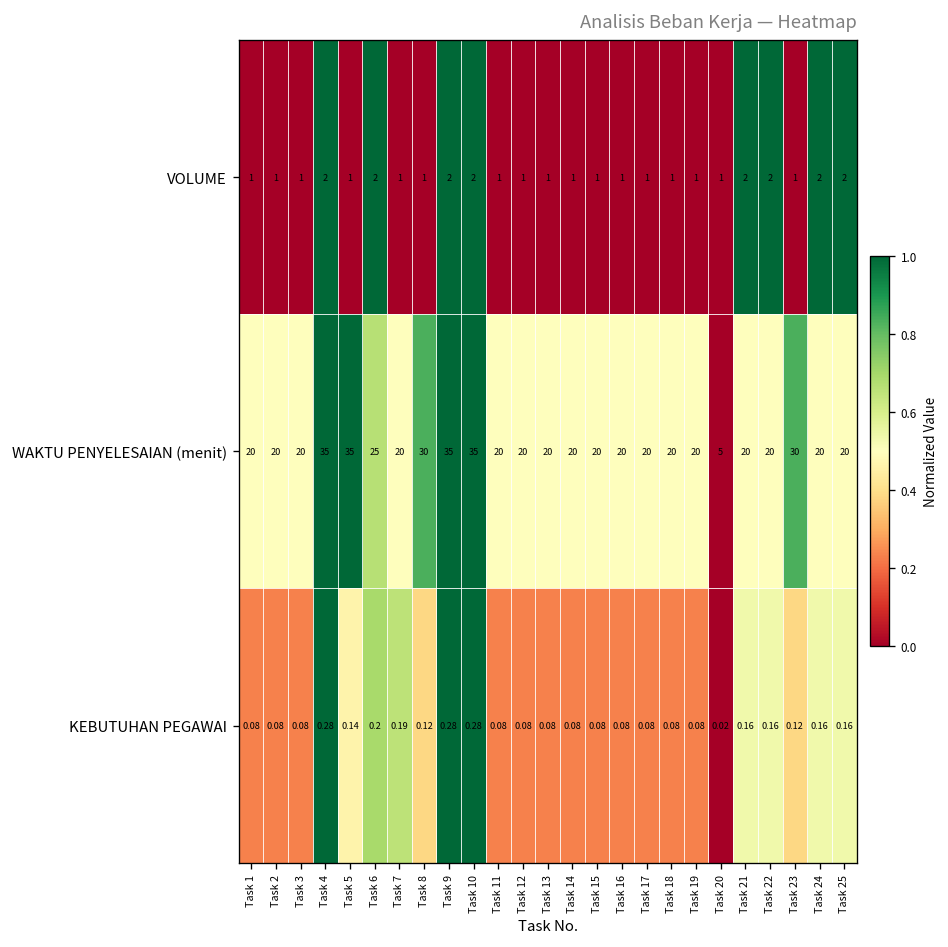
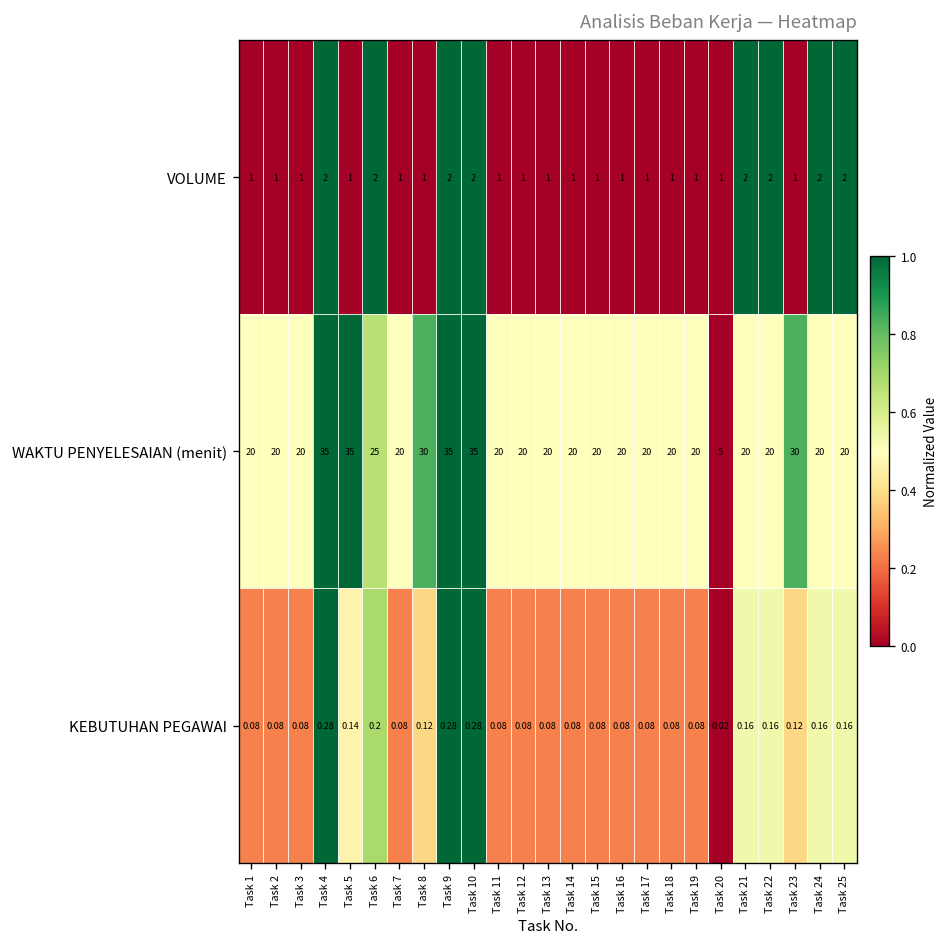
KEBUTUHAN PEGAWAI, Task 7: 0.19 -> 0.08
